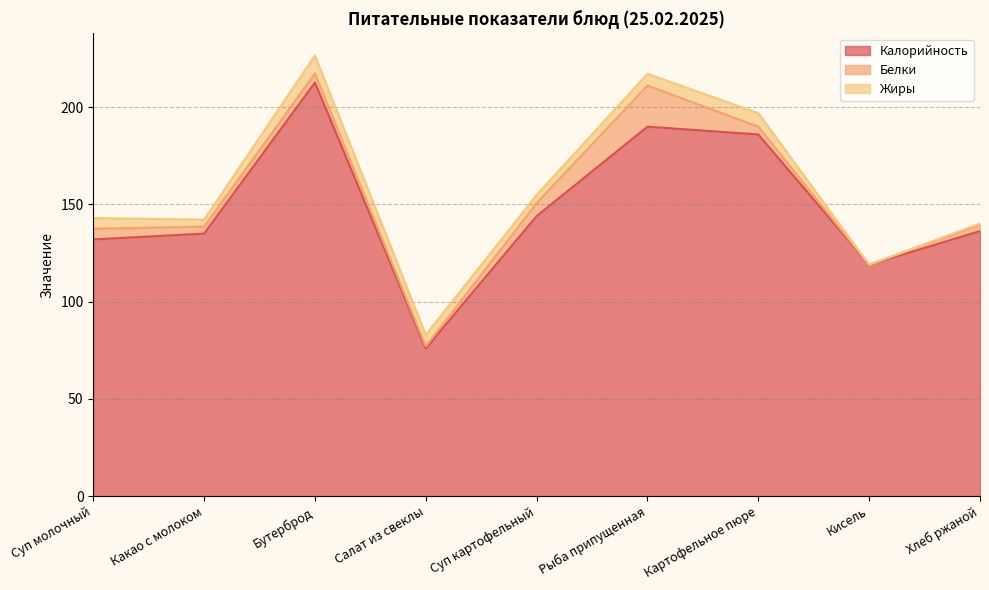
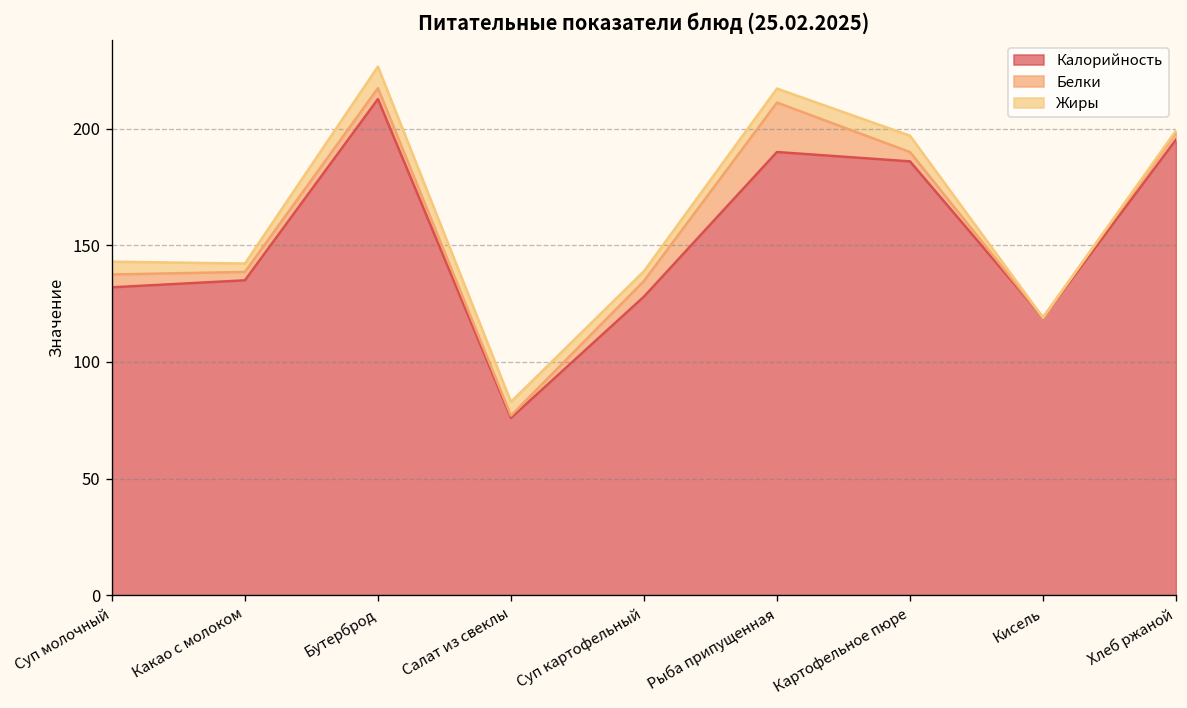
Калорийность, Суп картофельный: 144 -> 128
Калорийность, Хлеб ржаной: 136 -> 195
